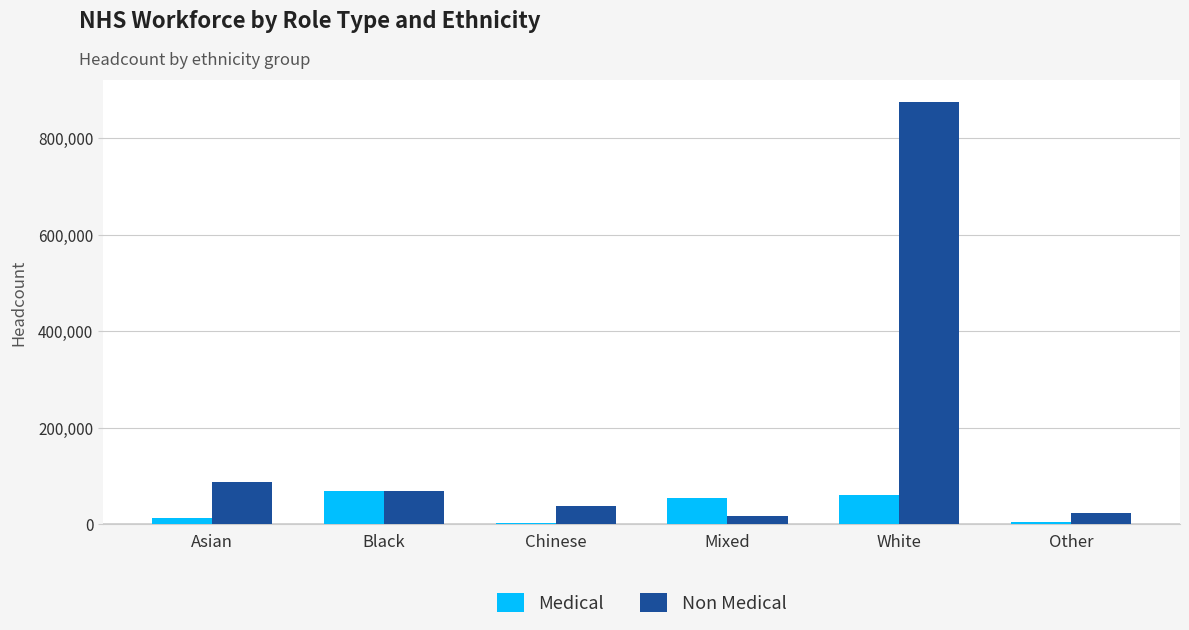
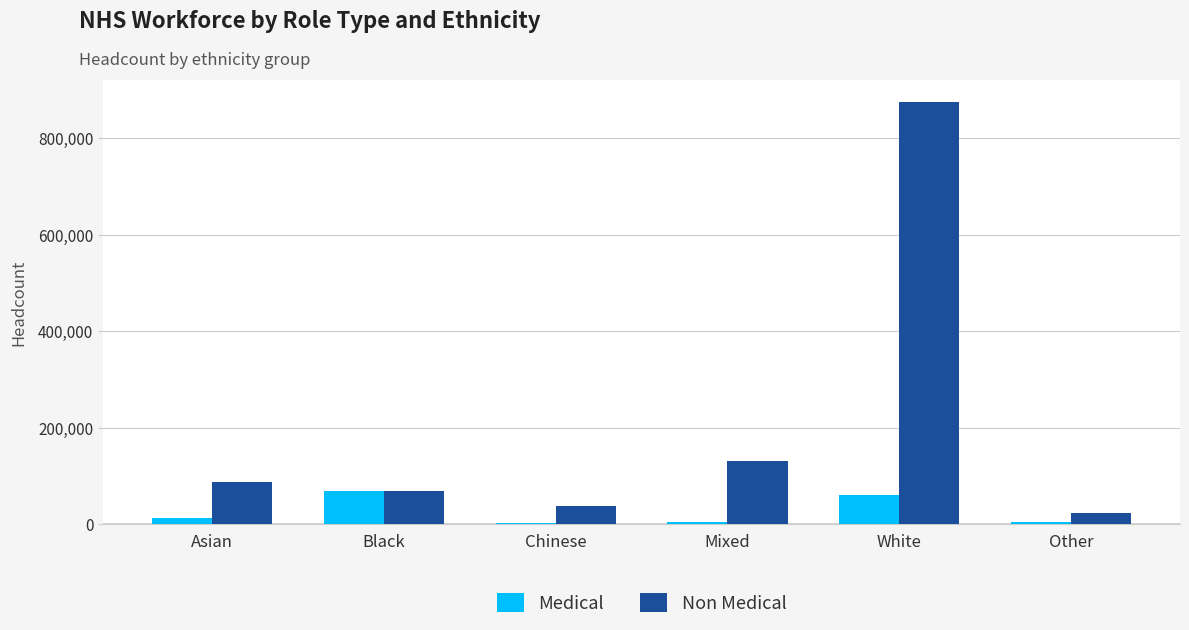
Medical, Mixed: 50,000 -> 0
Non Medical, Mixed: 20,000 -> 130,000
